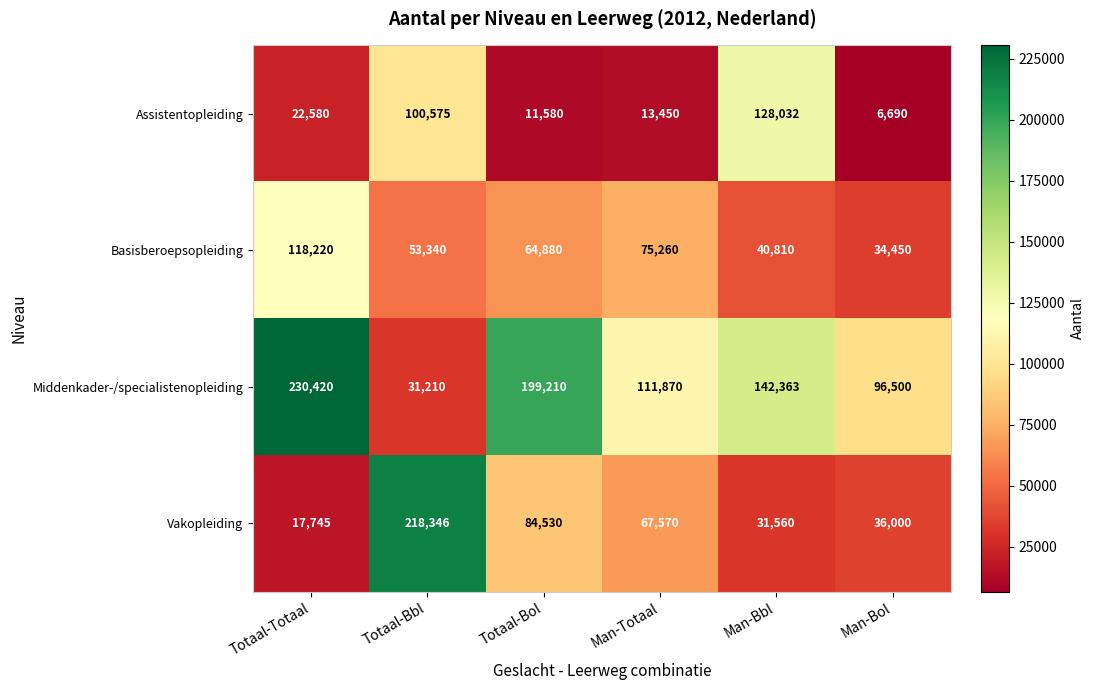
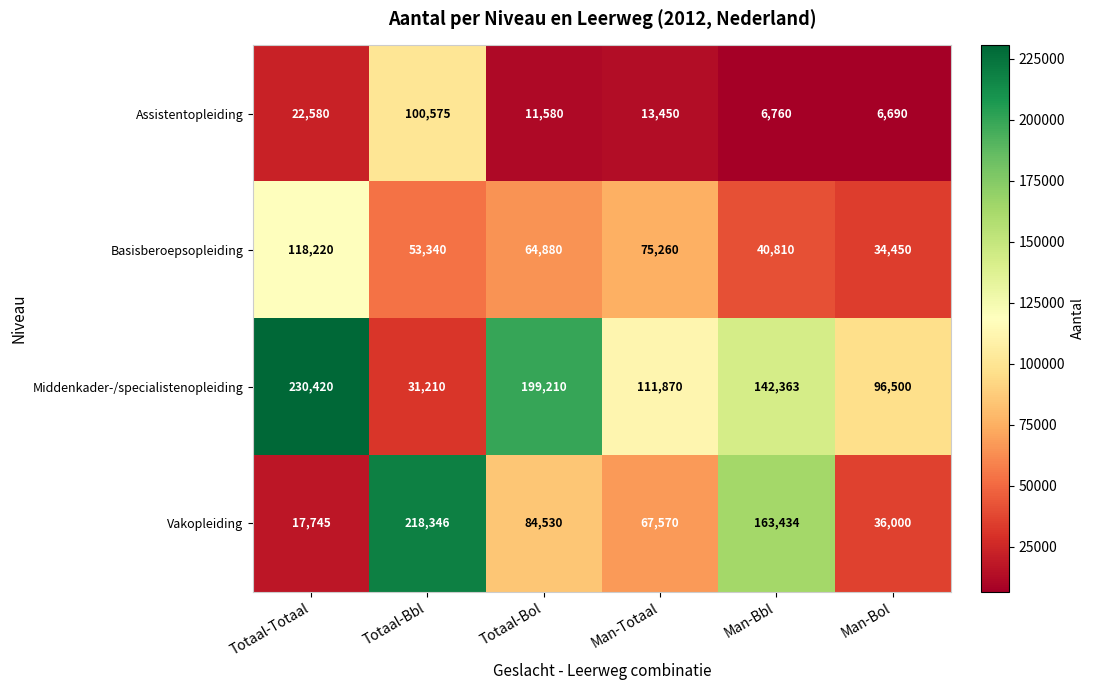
Assistentopleiding, Man-Bbl: 128,032 -> 6,760
Vakopleiding, Man-Bbl: 31,560 -> 163,434
